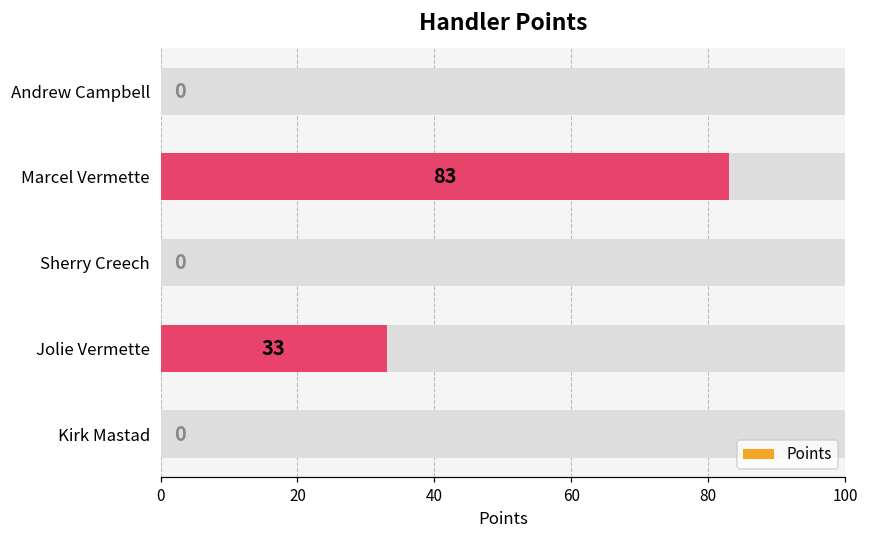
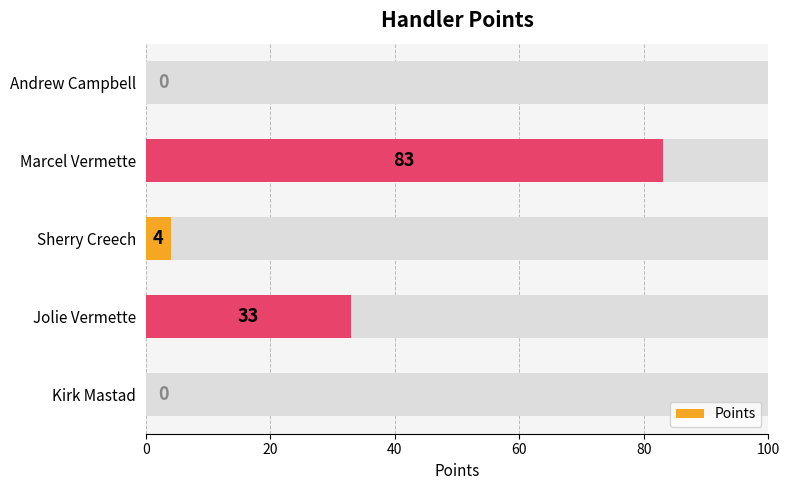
Points, Sherry Creech: 0 -> 4
